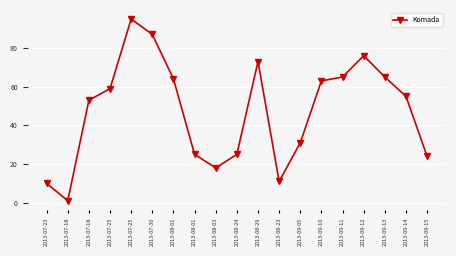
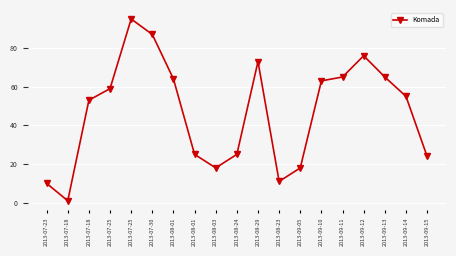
2013-09-05: 31 -> 18
